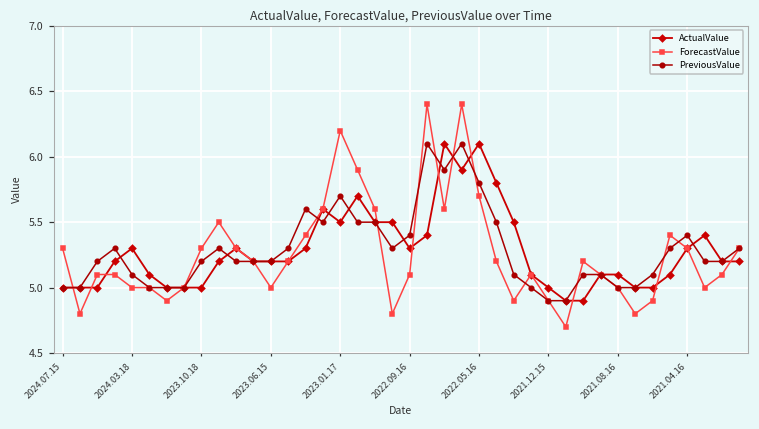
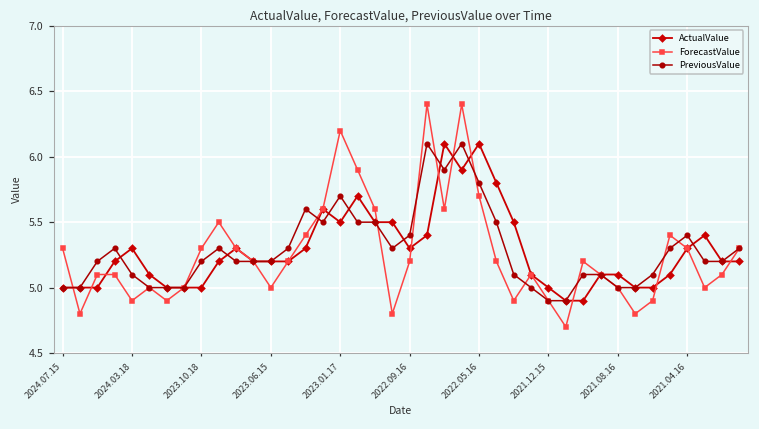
ForecastValue, 2024.03.18: 5.0 -> 4.9
ForecastValue, 2022.09.16: 5.1 -> 5.2
